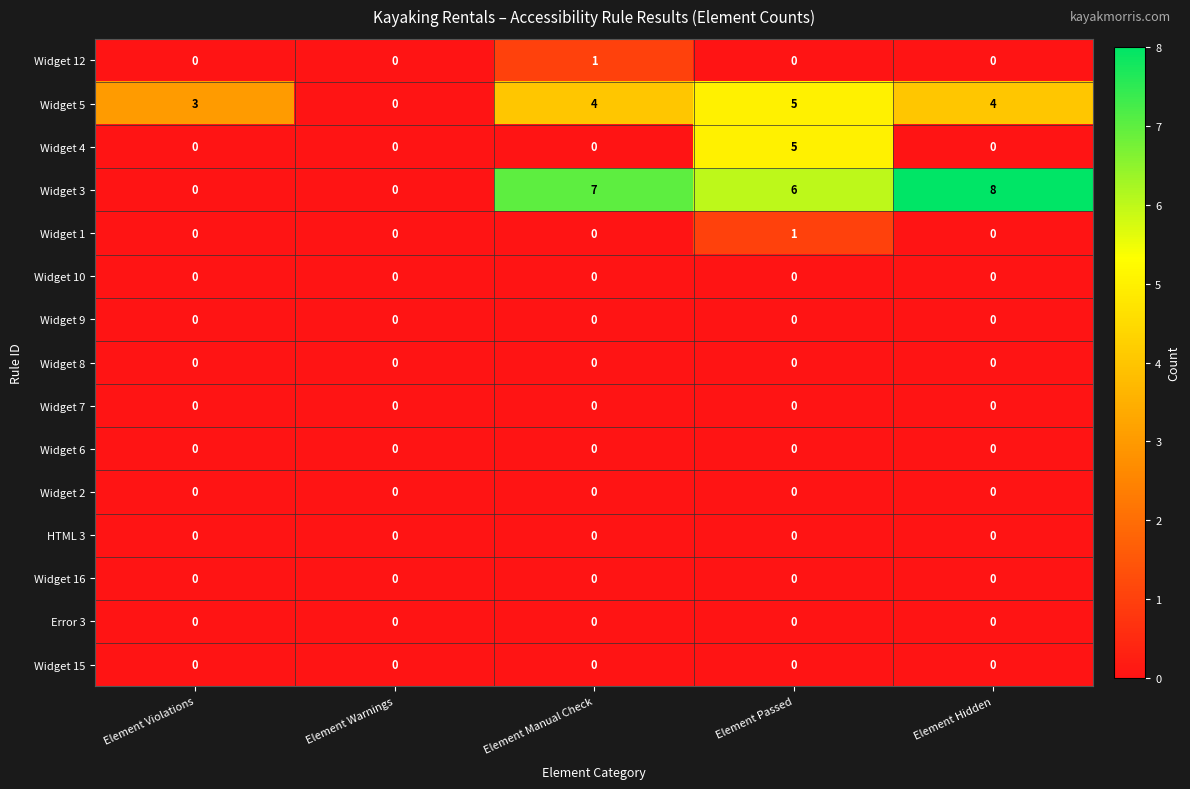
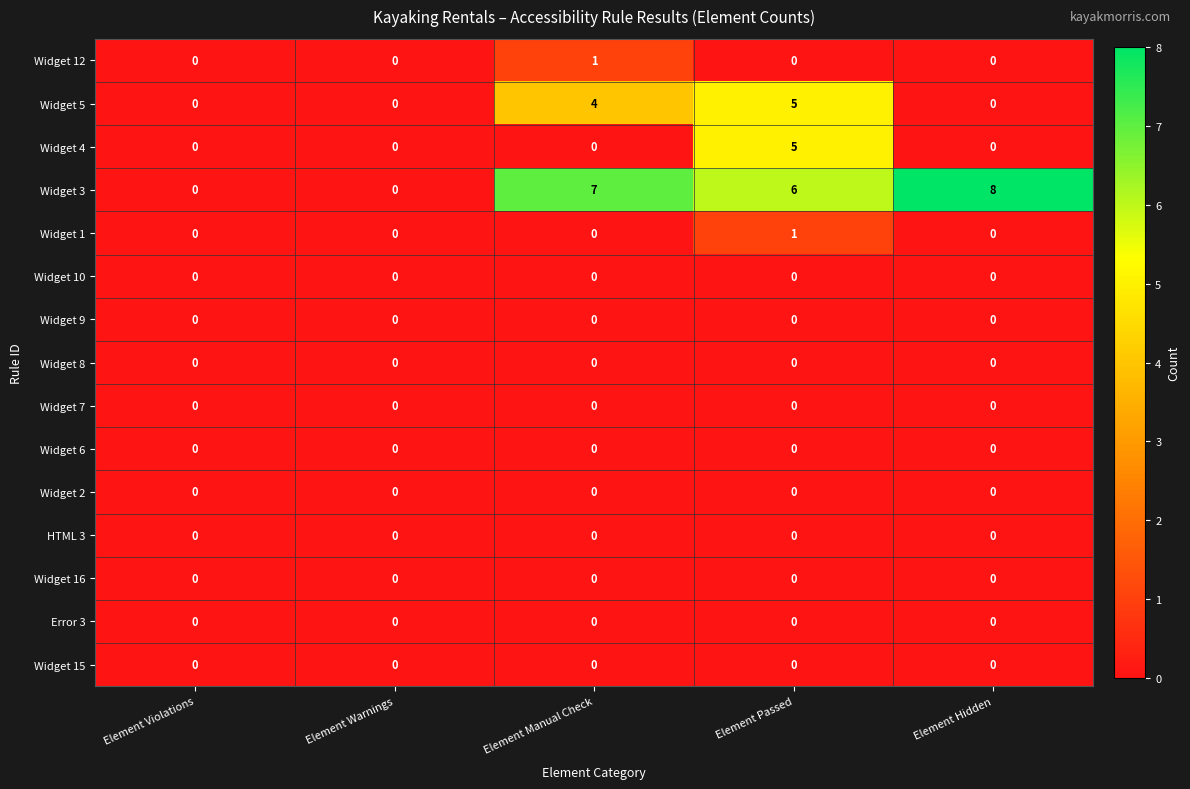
Widget 5, Element Violations: 3 -> 0
Widget 5, Element Hidden: 4 -> 0
